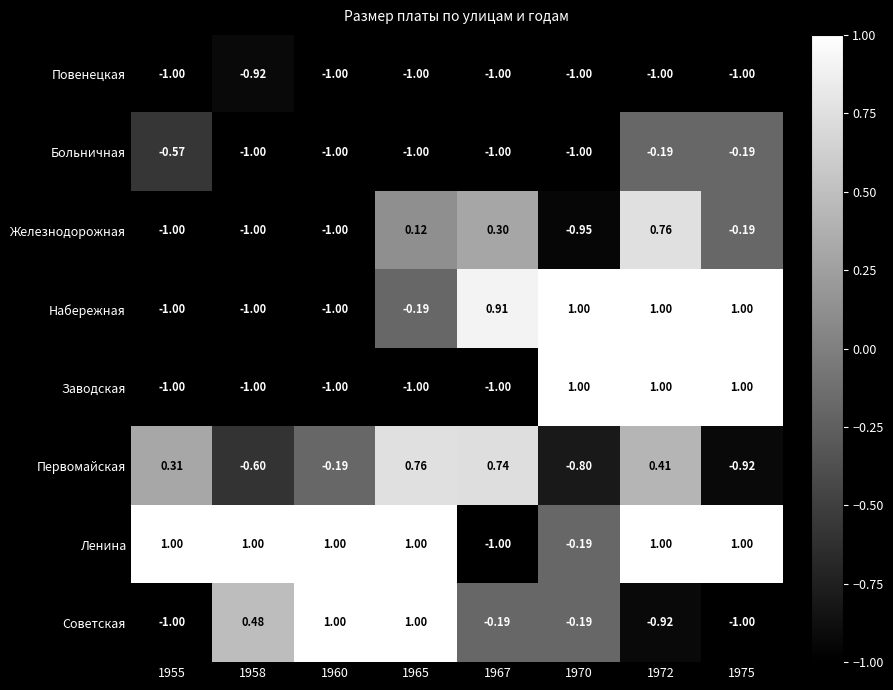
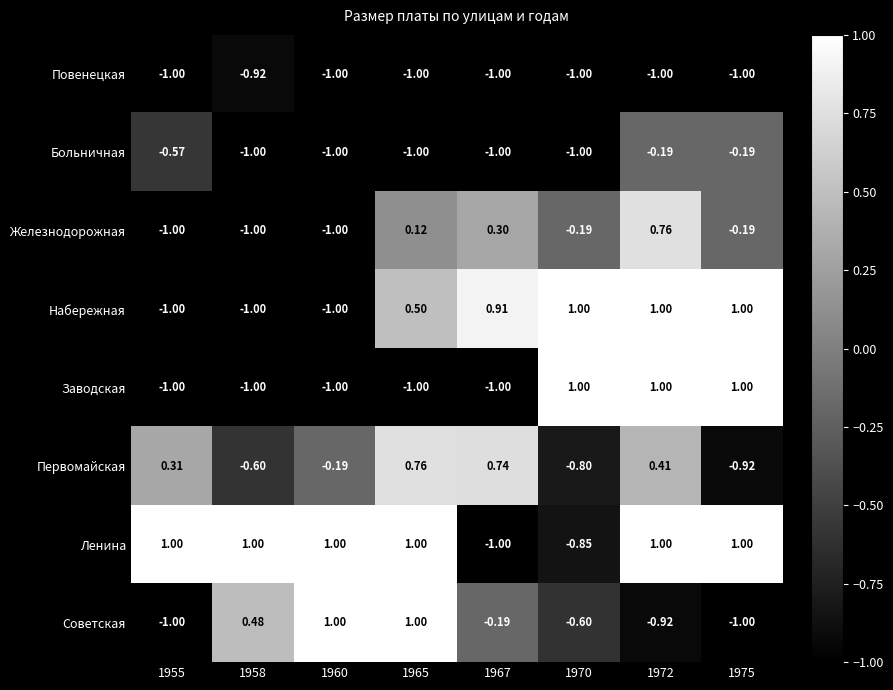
Железнодорожная, 1970: -0.95 -> -0.19
Набережная, 1965: -0.19 -> 0.50
Ленина, 1970: -0.19 -> -0.85
Советская, 1970: -0.19 -> -0.60
